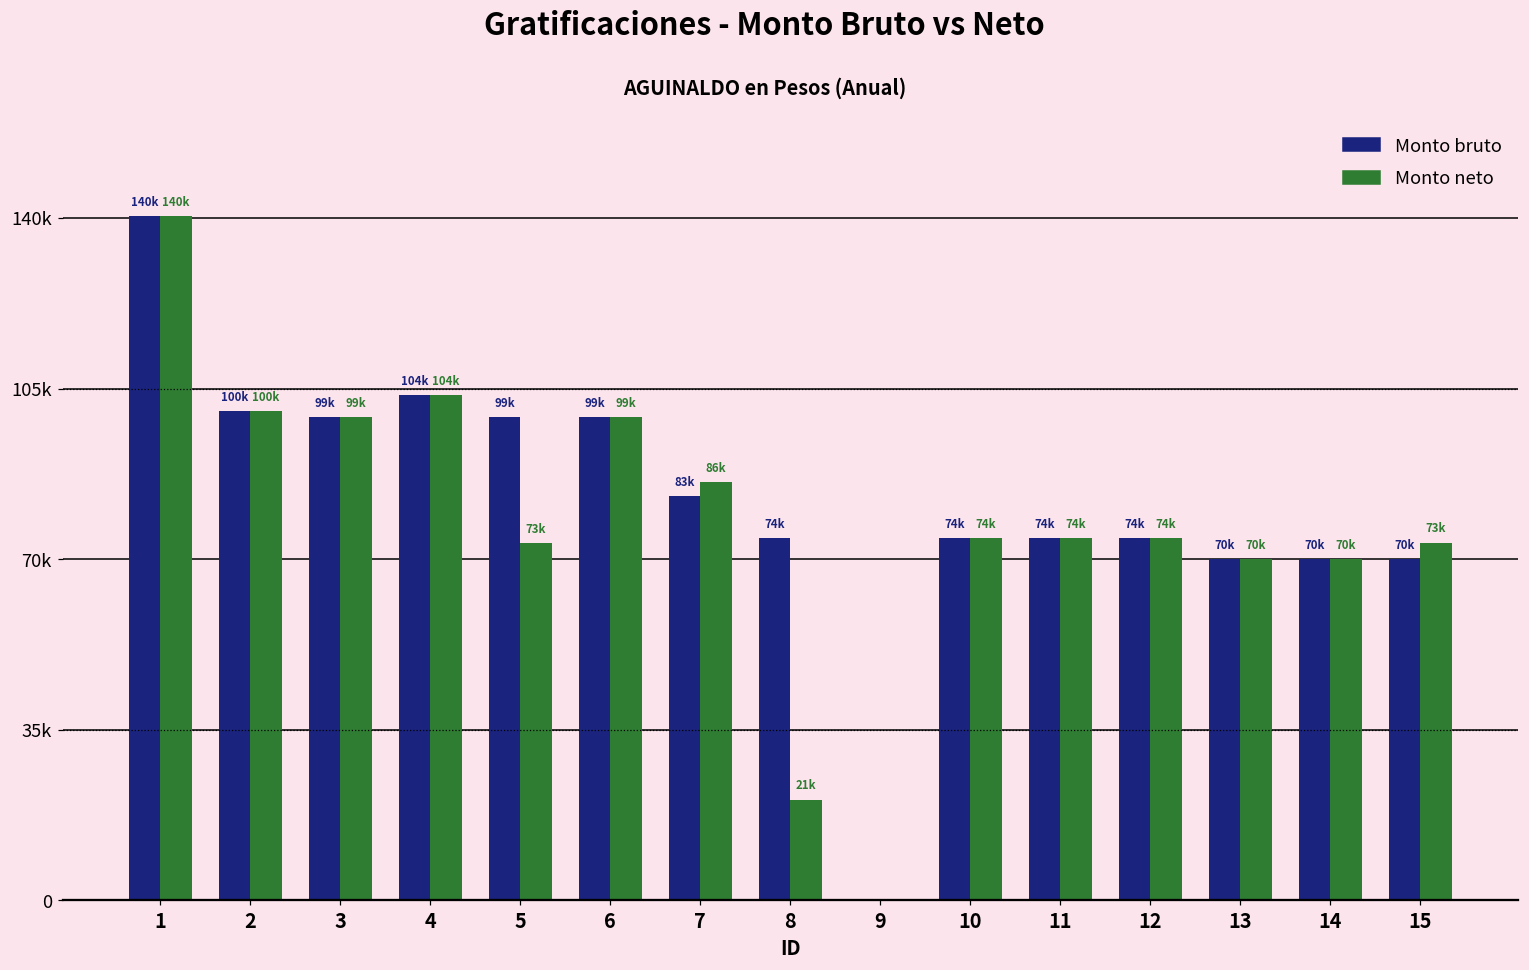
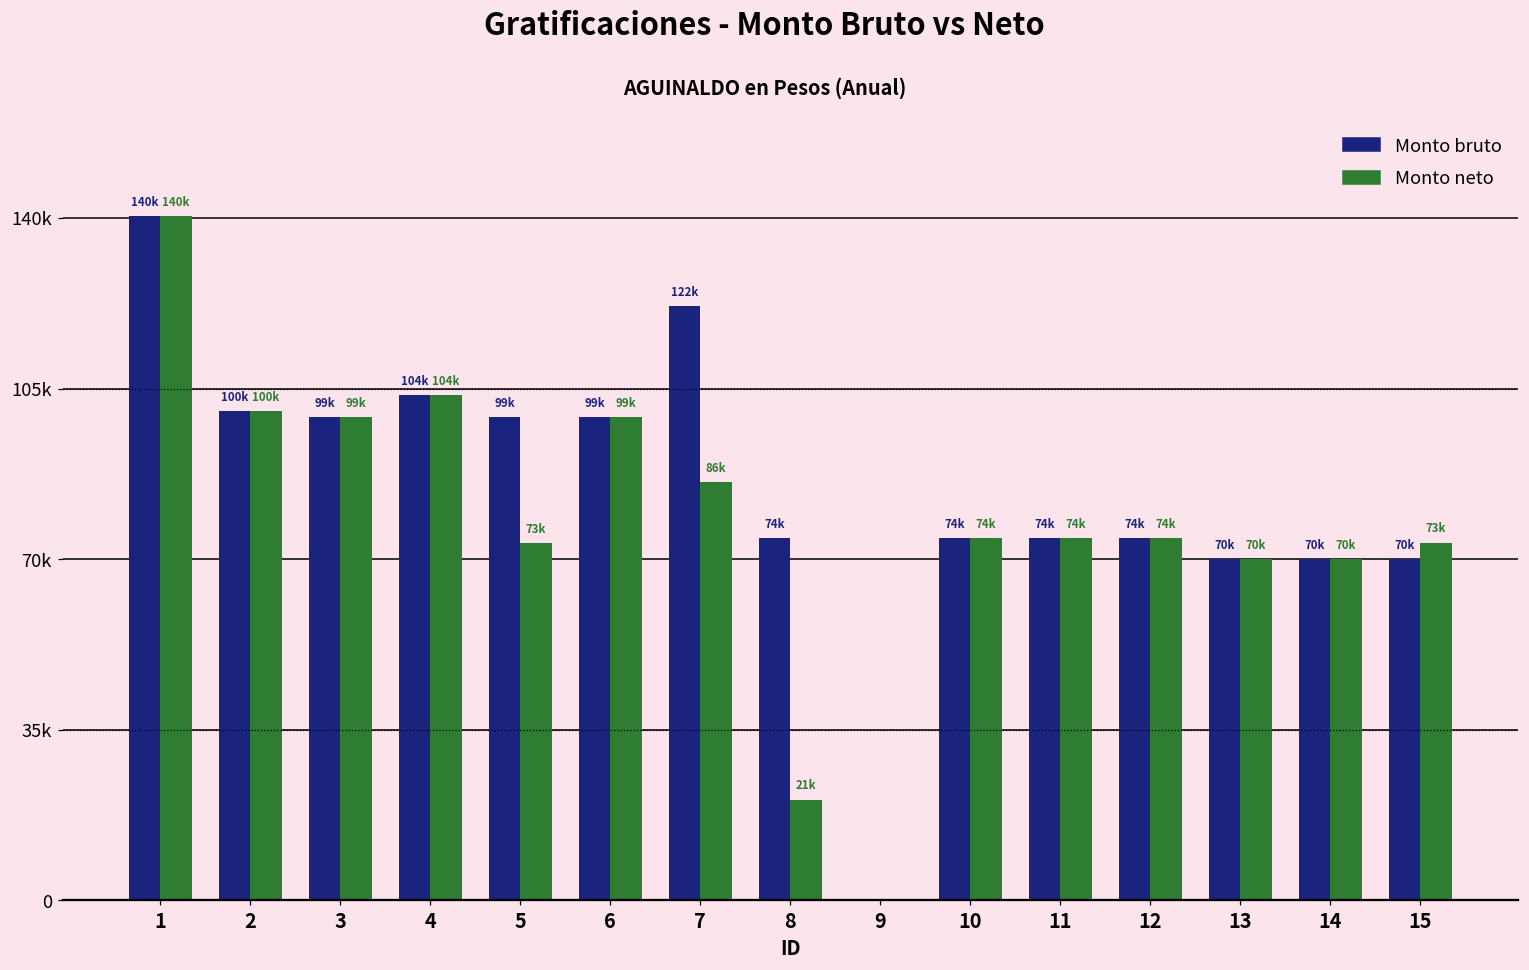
Monto bruto, 7: 83k -> 122k
